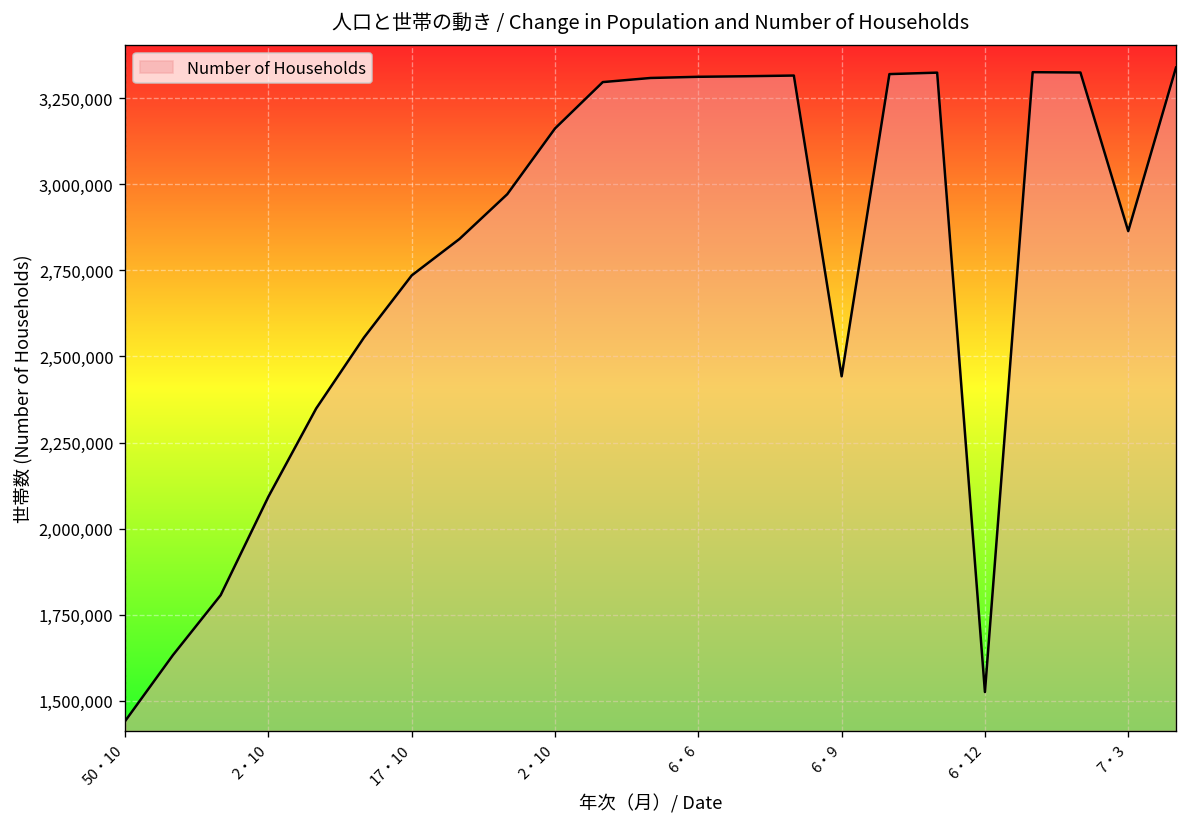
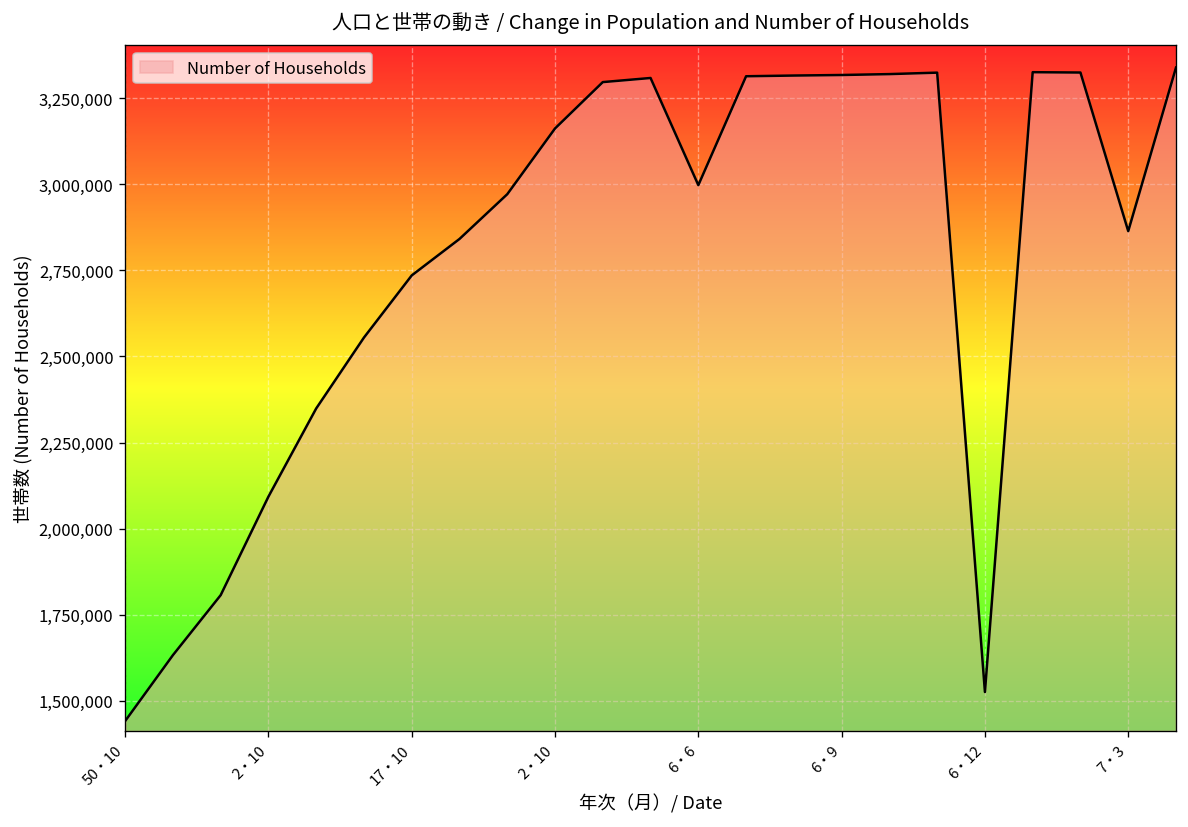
6・6: 3,310,000 -> 3,000,000
6・9: 2,440,000 -> 3,320,000
